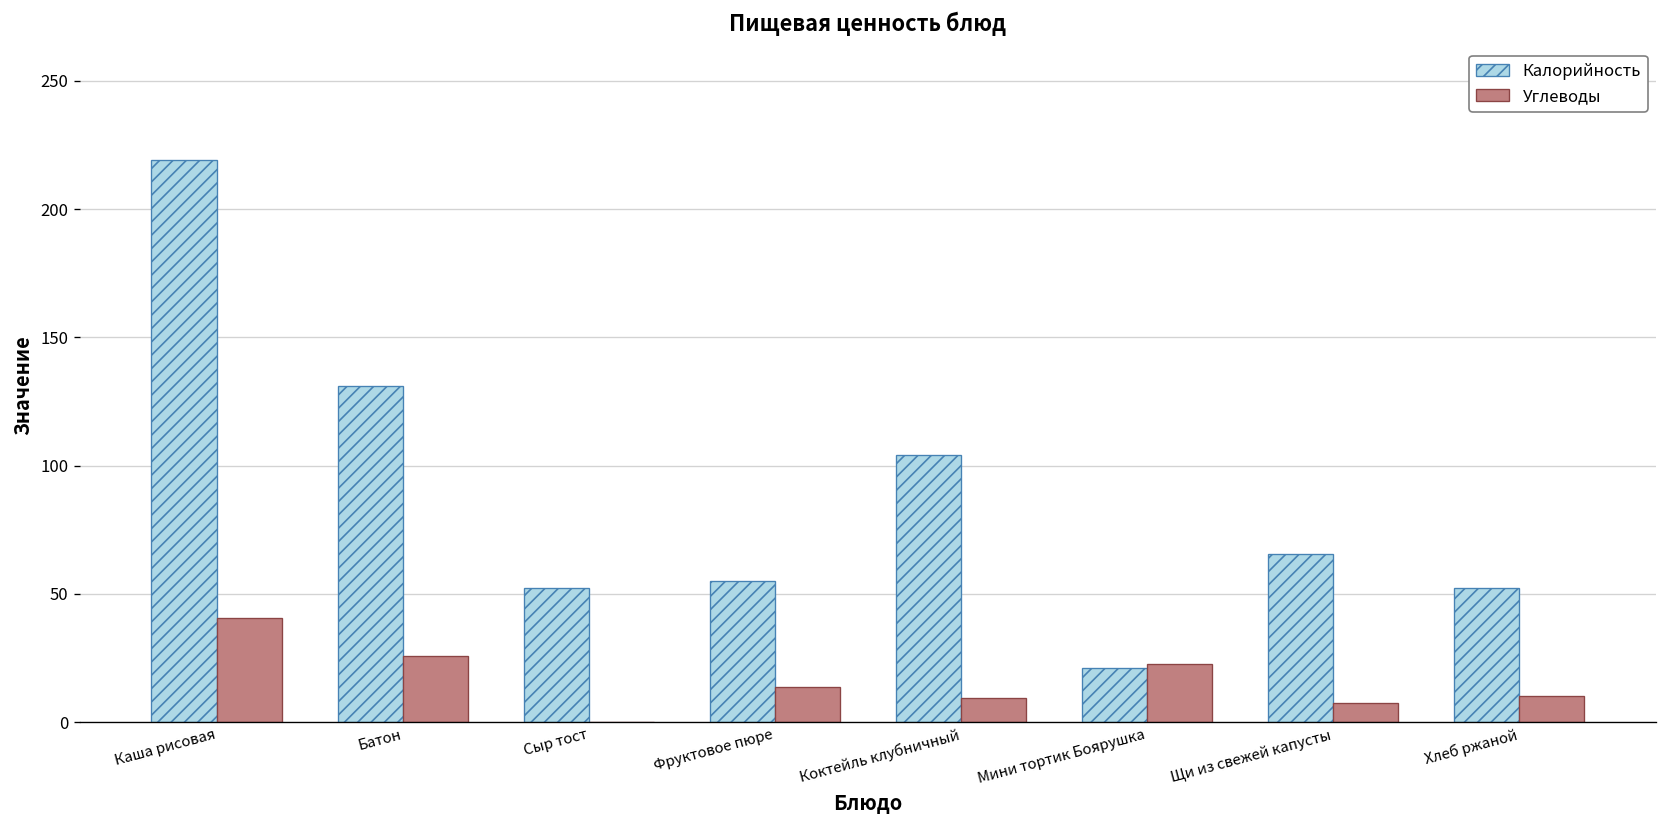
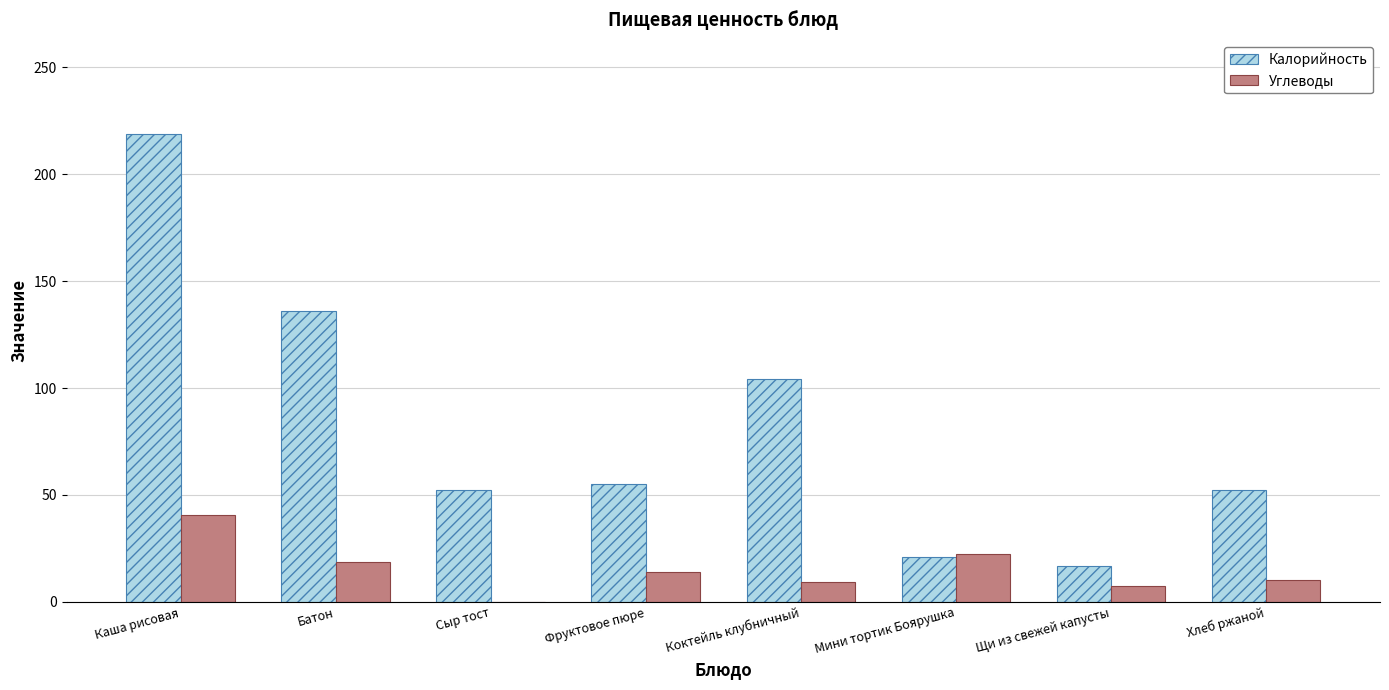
Калорийность, Батон: 131 -> 136
Углеводы, Батон: 26 -> 18
Калорийность, Щи из свежей капусты: 66 -> 17
